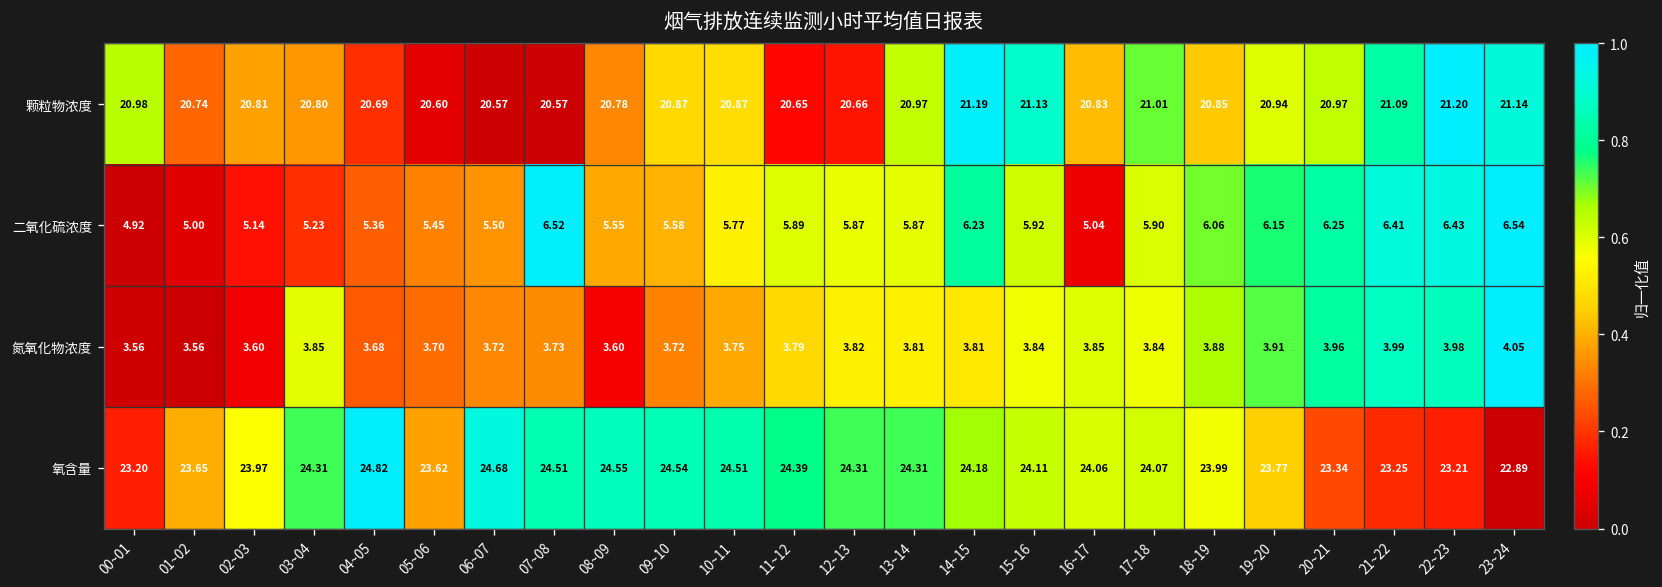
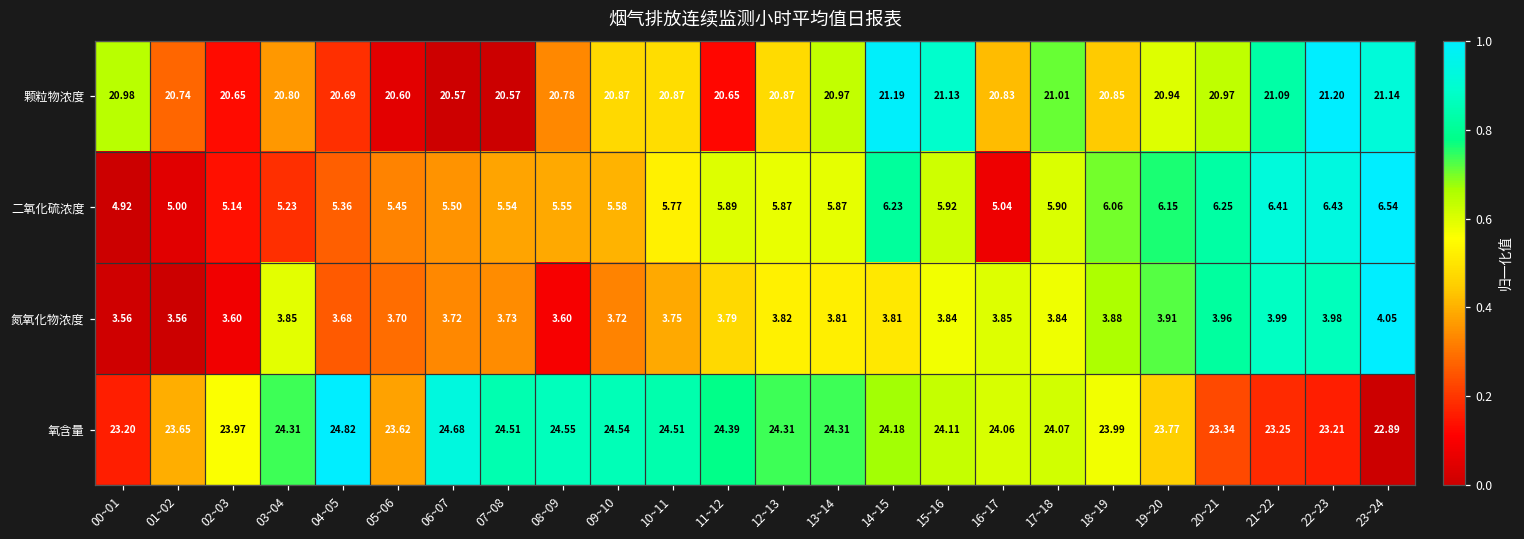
颗粒物浓度, 02~03: 20.81 -> 20.65
颗粒物浓度, 12~13: 20.66 -> 20.87
二氧化硫浓度, 07~08: 6.52 -> 5.54
